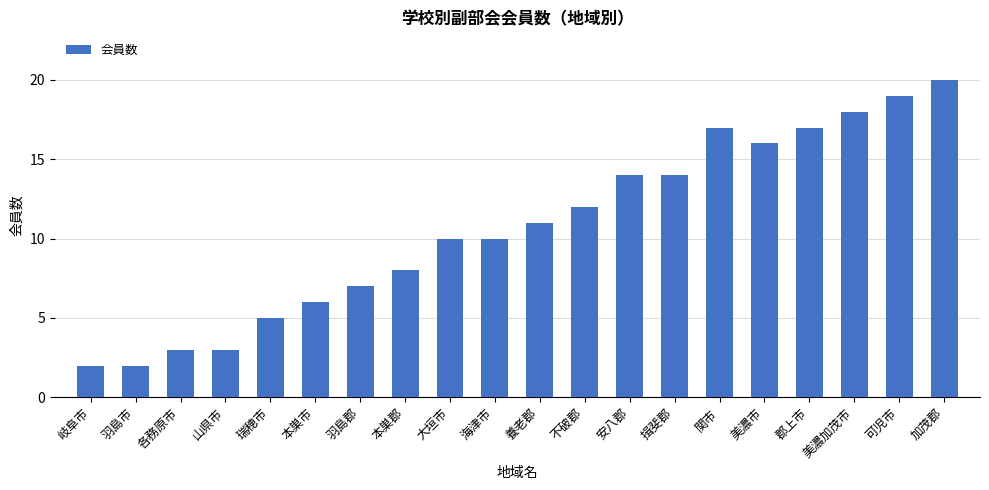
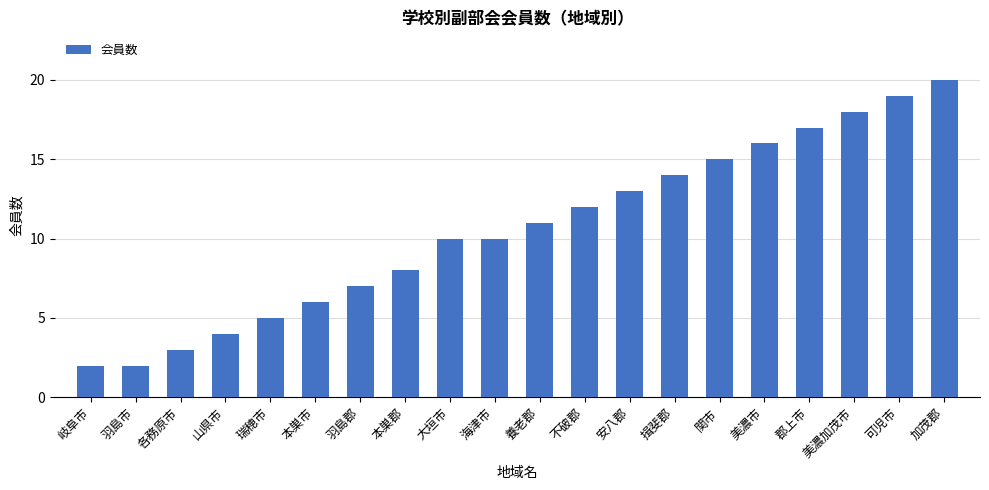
山県市: 3 -> 4
安八郡: 14 -> 13
関市: 17 -> 15
